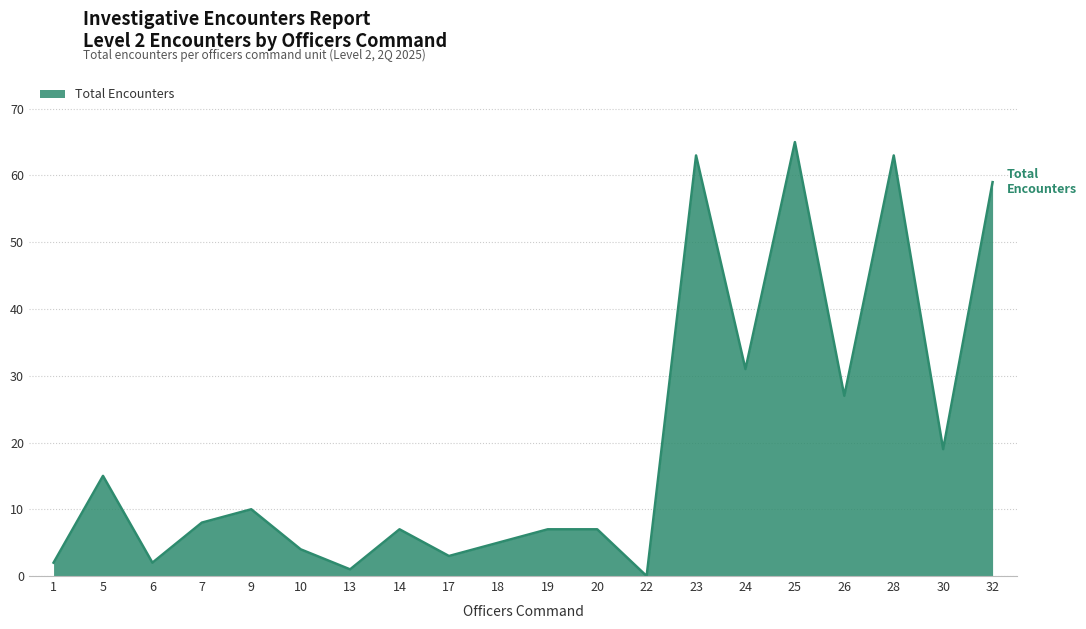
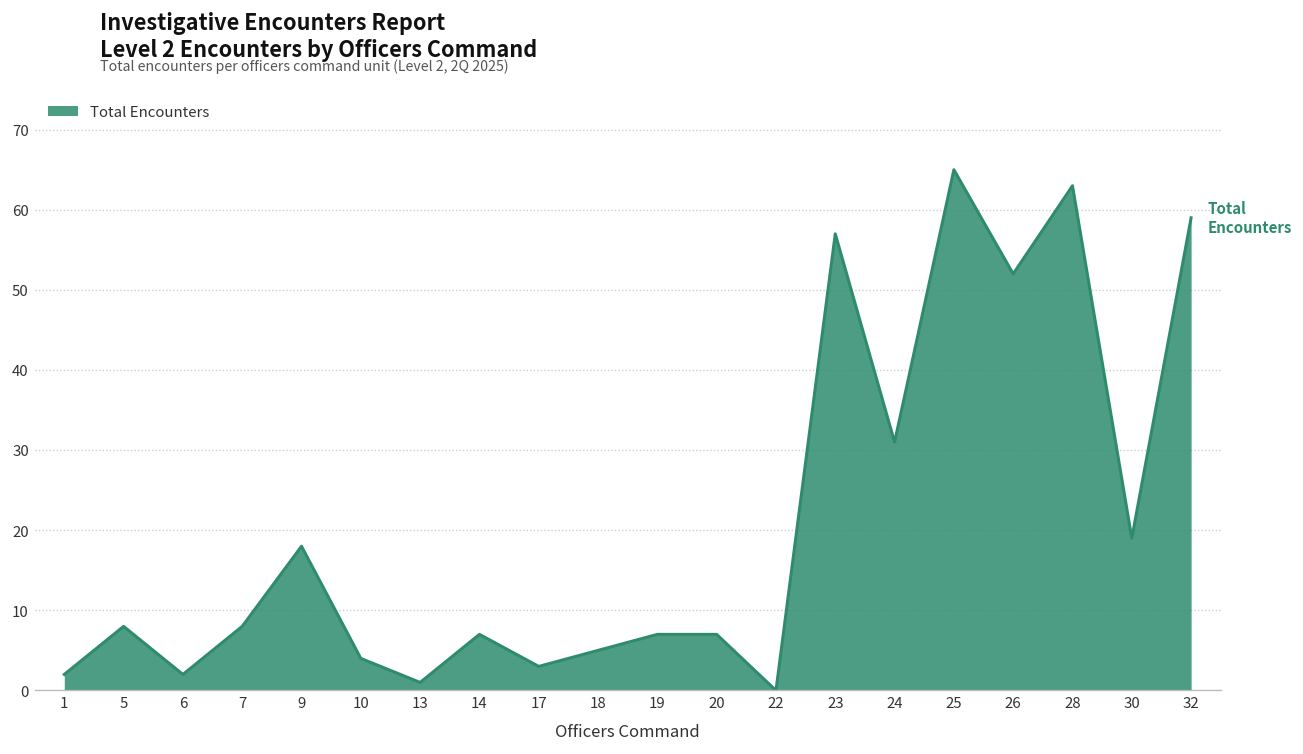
5: 15 -> 8
9: 10 -> 18
23: 63 -> 57
26: 27 -> 52
